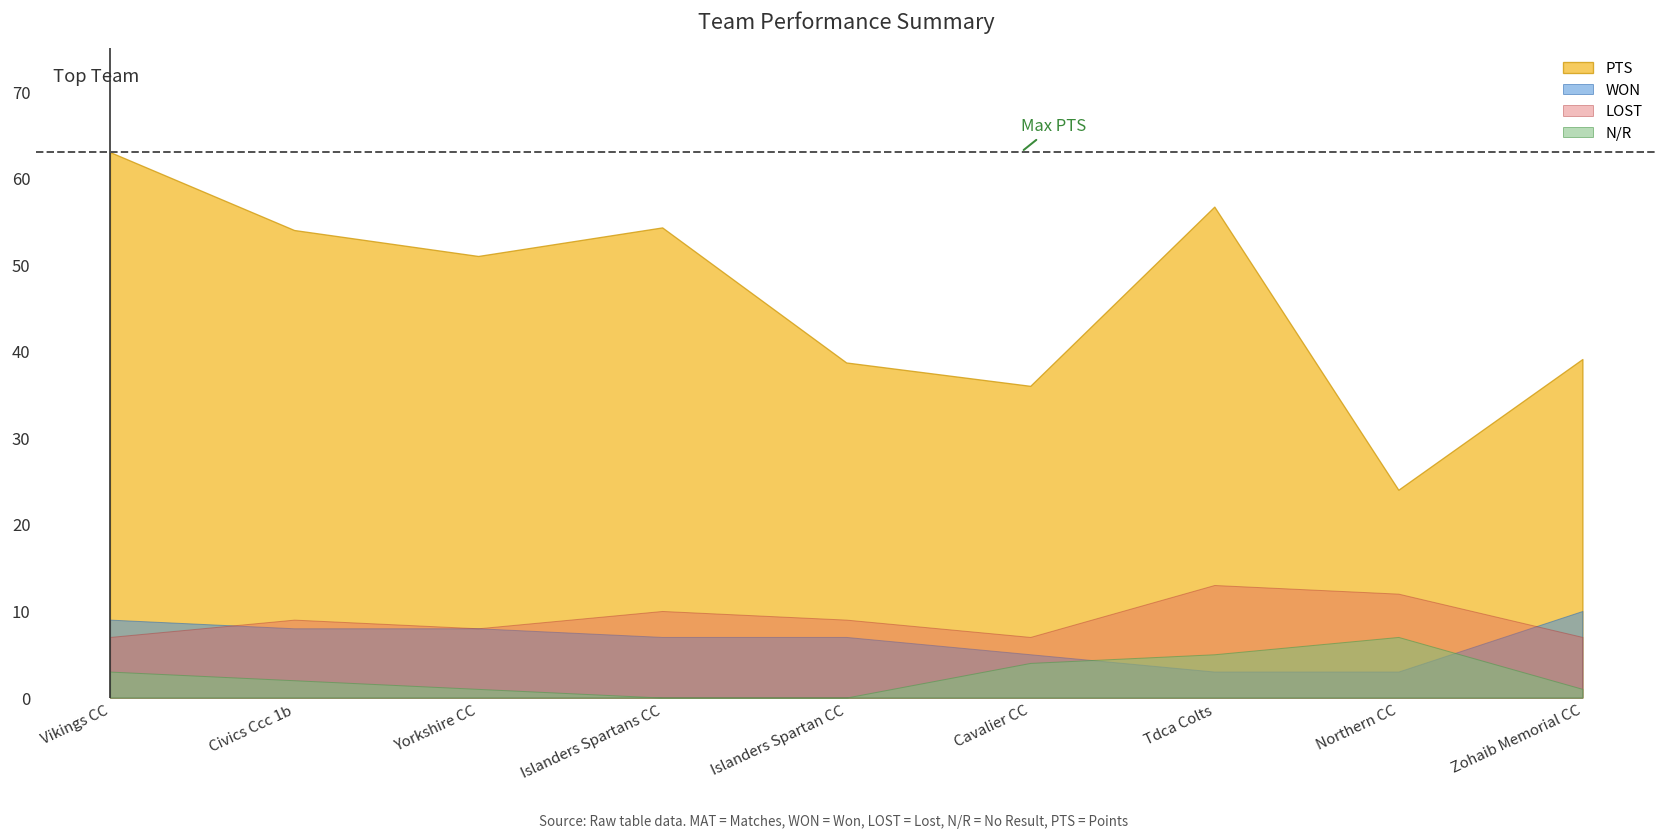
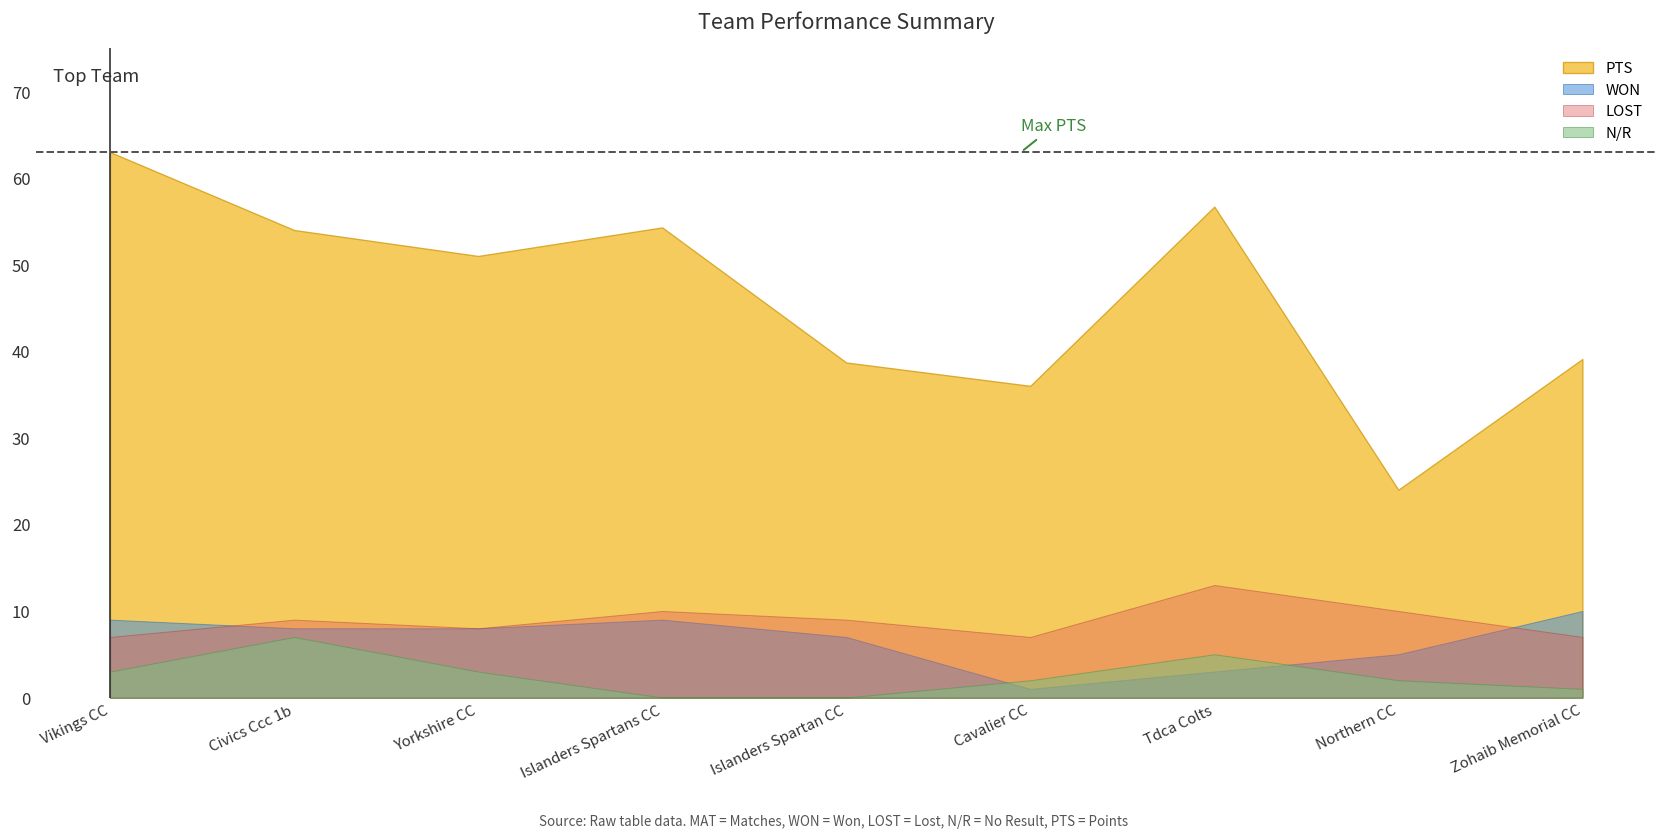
N/R, Civics Ccc 1b: 2 -> 7
N/R, Yorkshire CC: 1 -> 3
WON, Islanders Spartans CC: 7 -> 9
WON, Cavalier CC: 5 -> 1
N/R, Cavalier CC: 4 -> 2
WON, Northern CC: 3 -> 5
LOST, Northern CC: 12 -> 10
N/R, Northern CC: 7 -> 2
